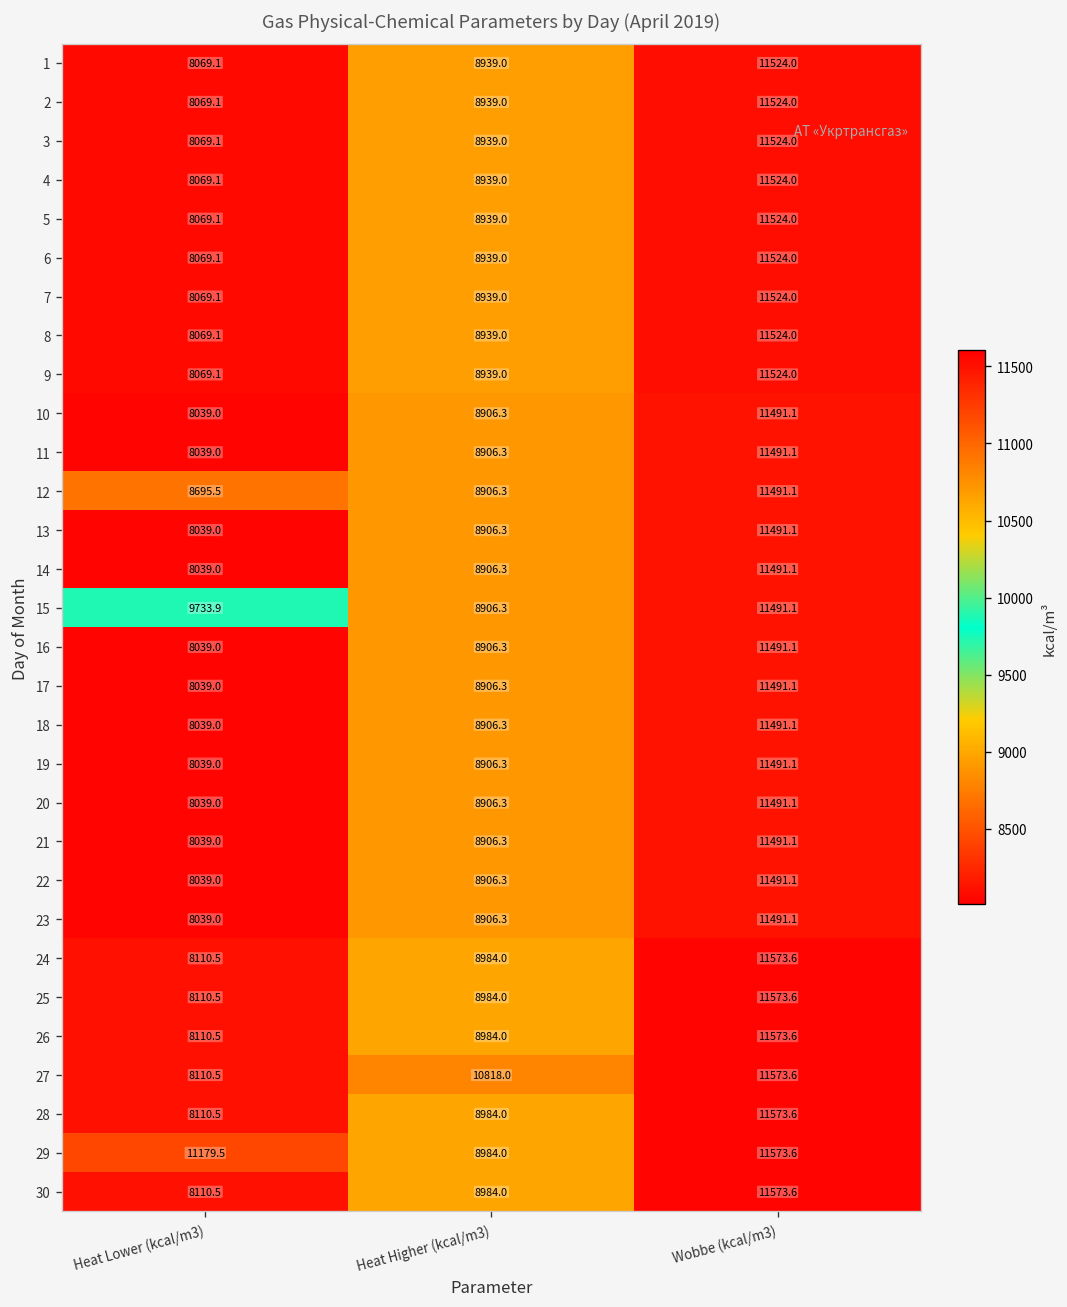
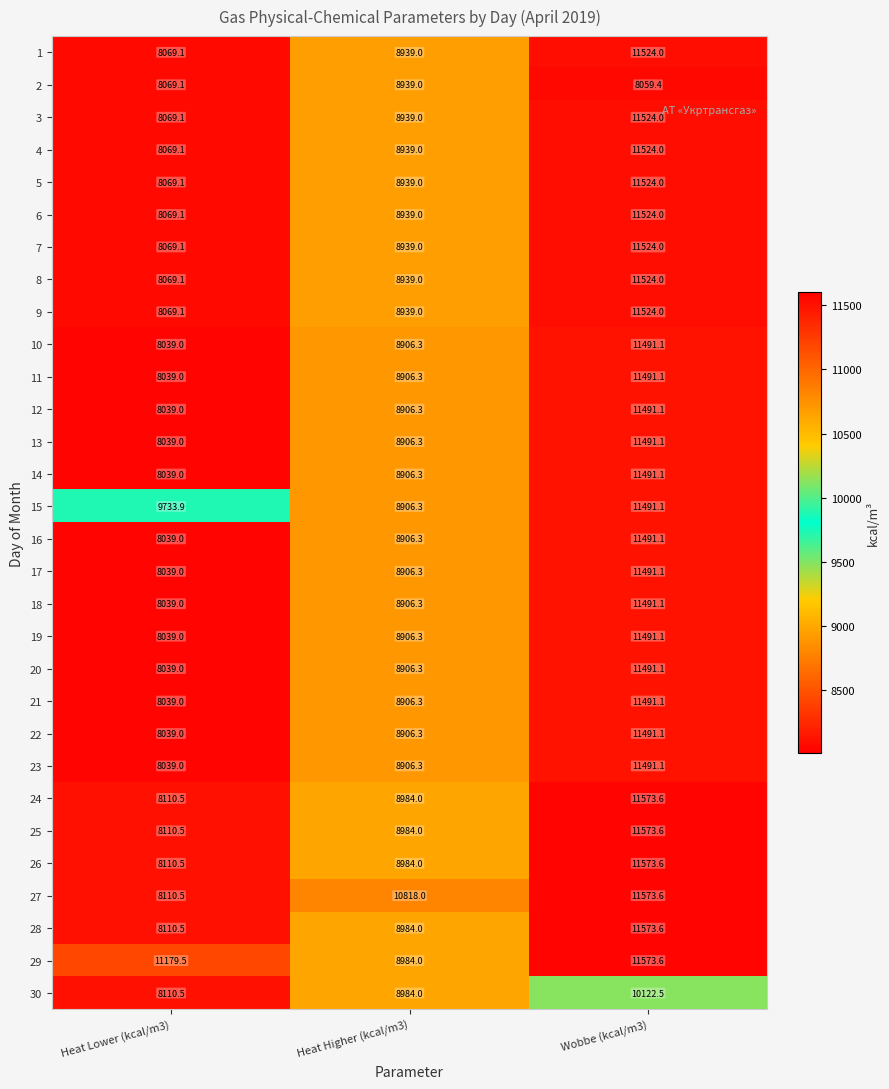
2, Wobbe (kcal/m3): 11524.0 -> 8059.4
12, Heat Lower (kcal/m3): 8695.5 -> 8039.0
30, Wobbe (kcal/m3): 11573.6 -> 10122.5
